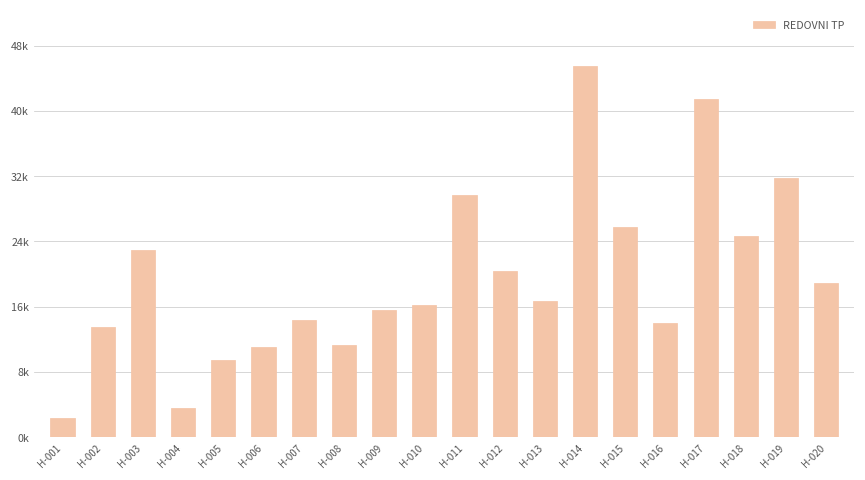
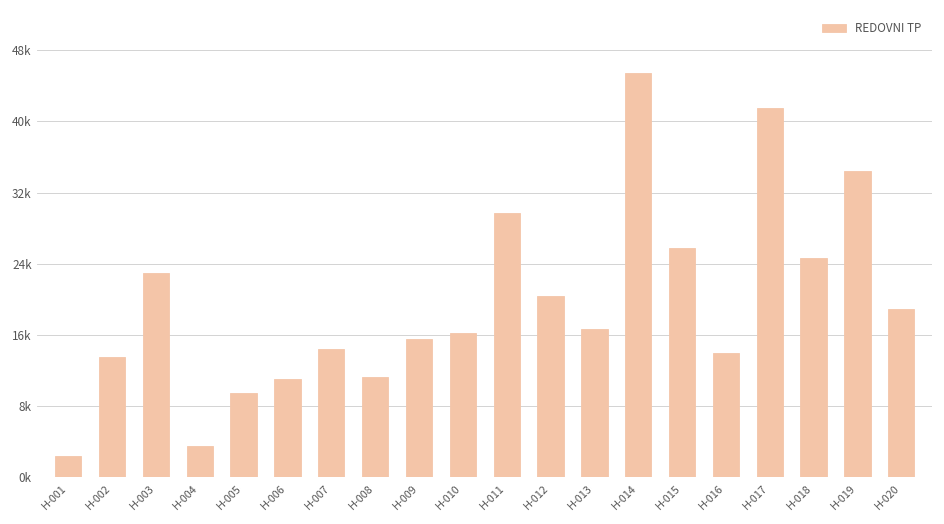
H-019: 32000 -> 34000
